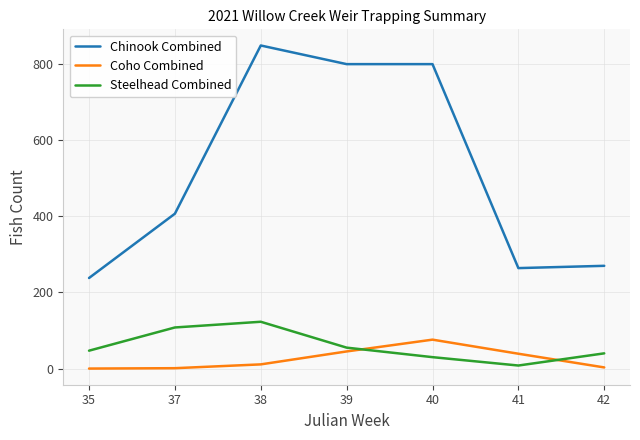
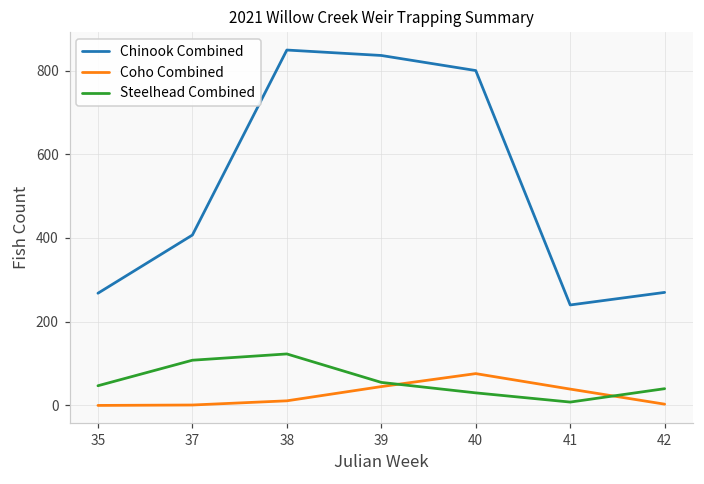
Chinook Combined, 35: 240 -> 270
Chinook Combined, 39: 800 -> 840
Chinook Combined, 41: 260 -> 240
